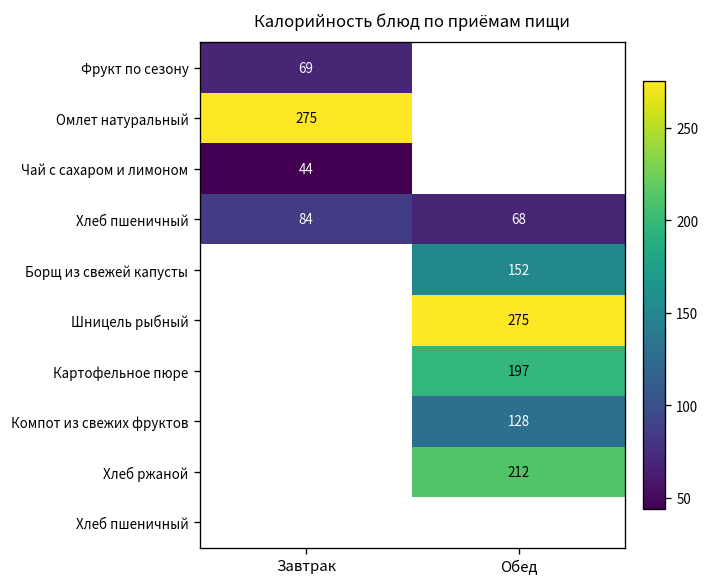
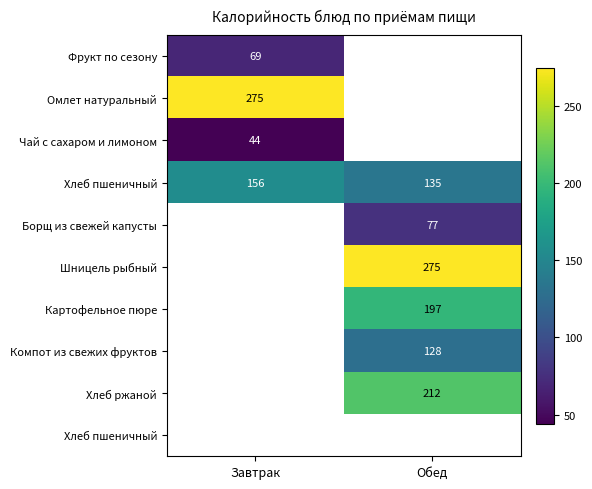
Хлеб пшеничный, Завтрак: 84 -> 156
Хлеб пшеничный, Обед: 68 -> 135
Борщ из свежей капусты, Обед: 152 -> 77
